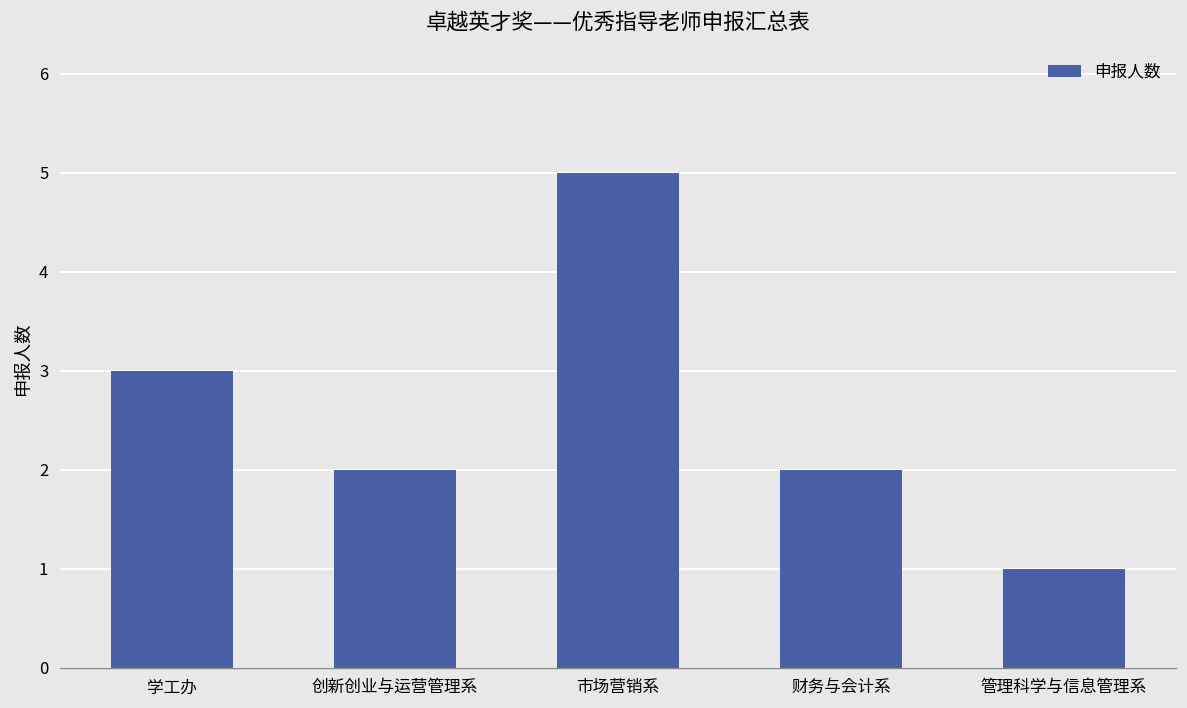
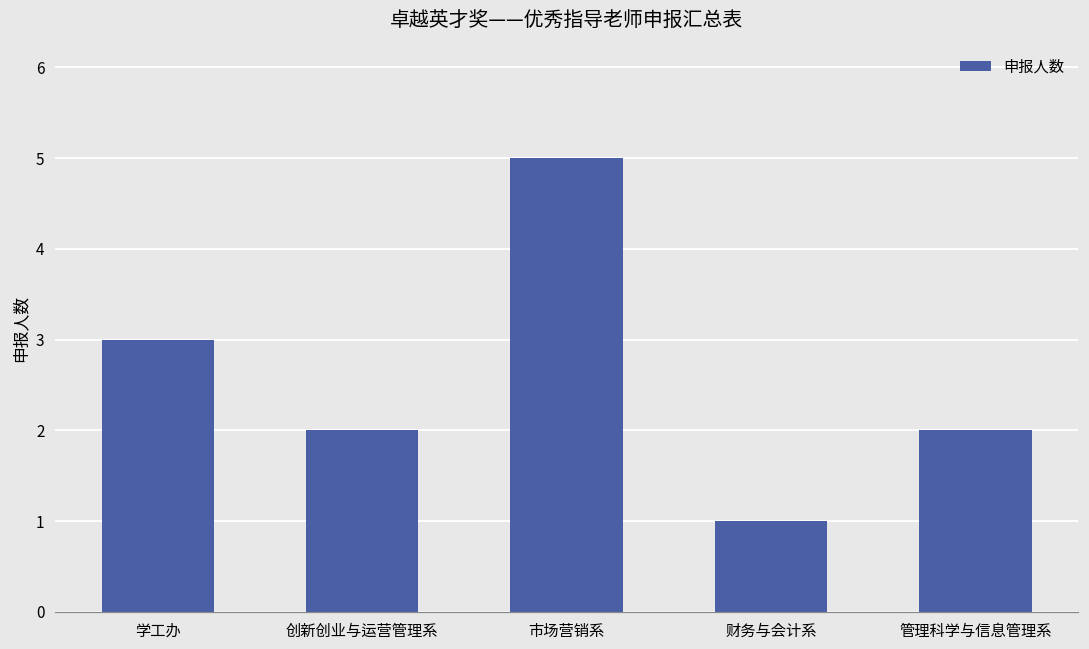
财务与会计系: 2 -> 1
管理科学与信息管理系: 1 -> 2
